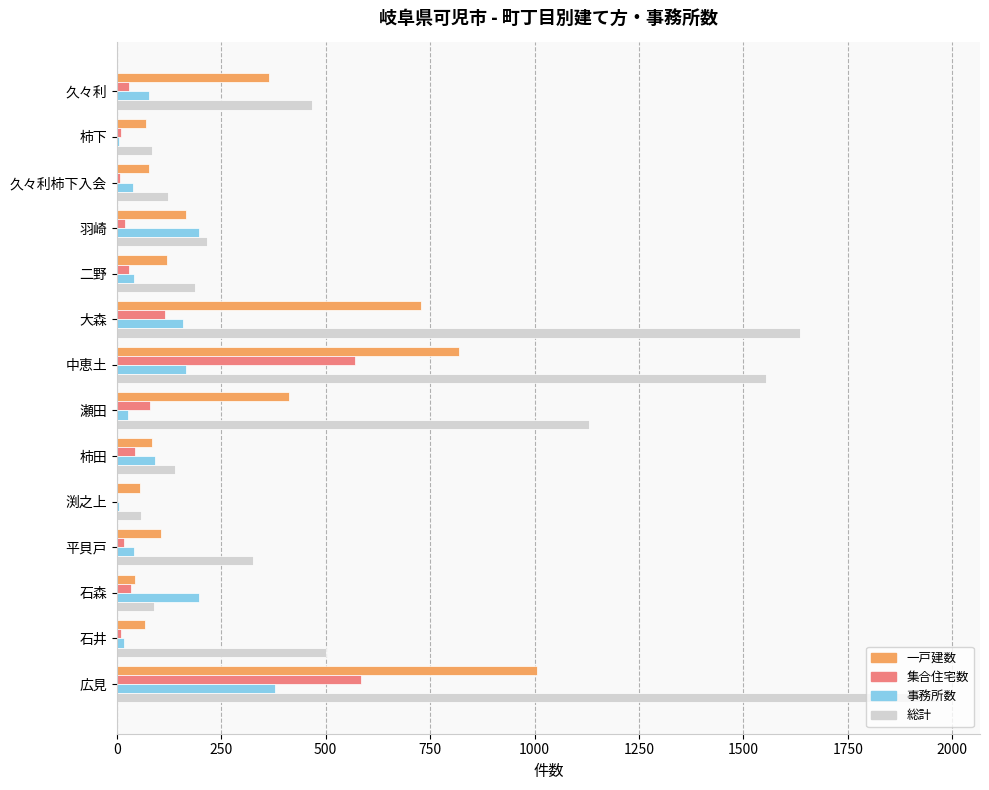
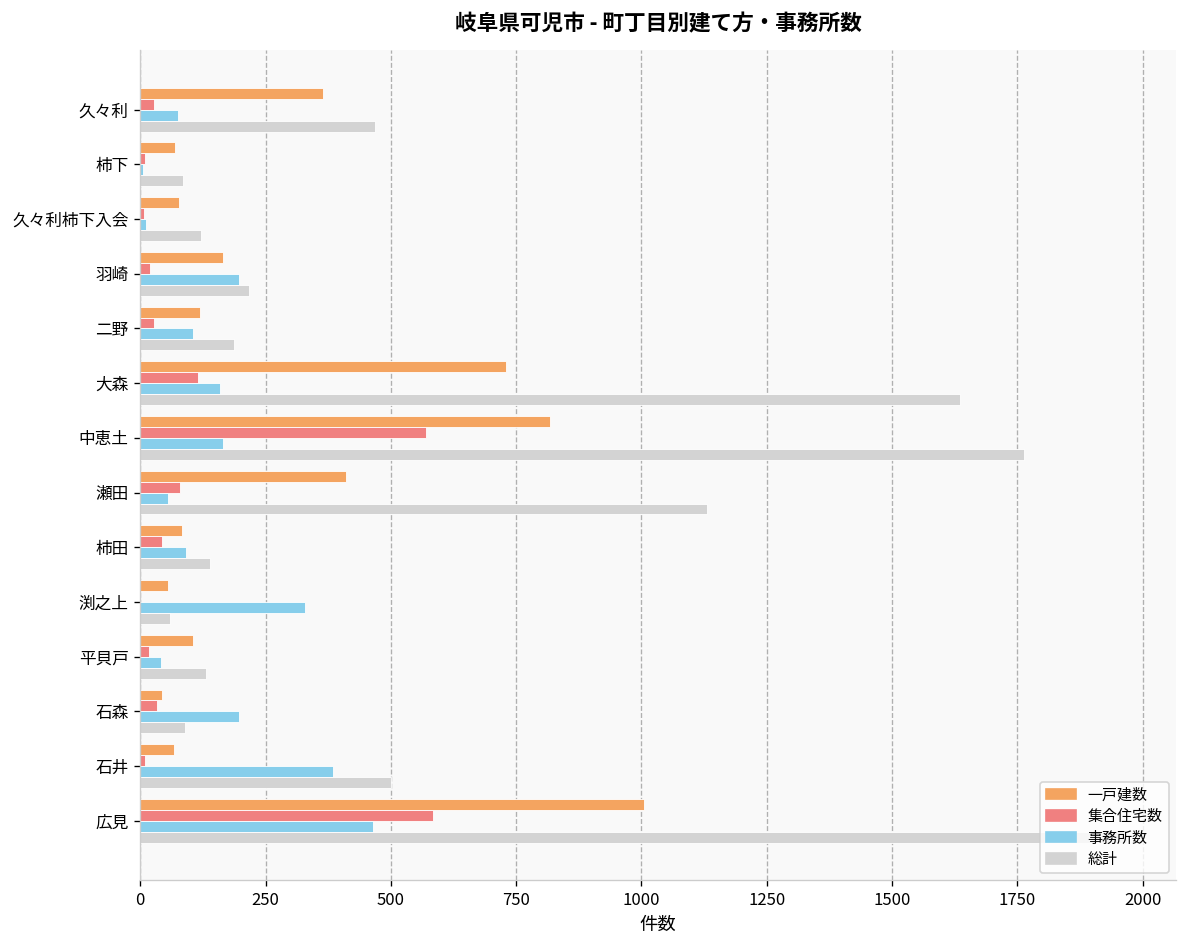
事務所数, 久々利柿下入会: 40 -> 10
事務所数, 二野: 40 -> 110
総計, 中恵土: 1550 -> 1760
事務所数, 瀬田: 30 -> 60
事務所数, 渕之上: 0 -> 330
総計, 平貝戸: 330 -> 130
事務所数, 石井: 20 -> 390
事務所数, 広見: 380 -> 470
